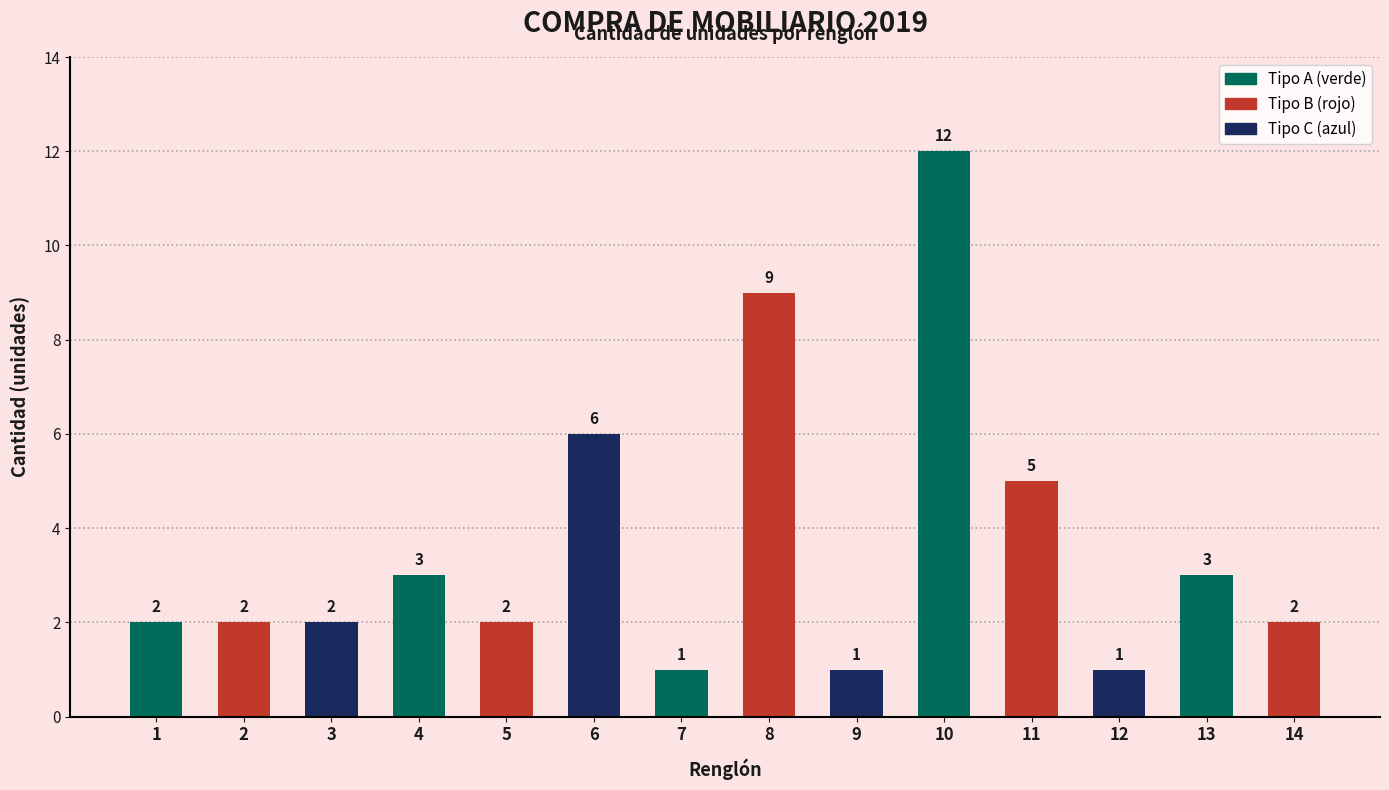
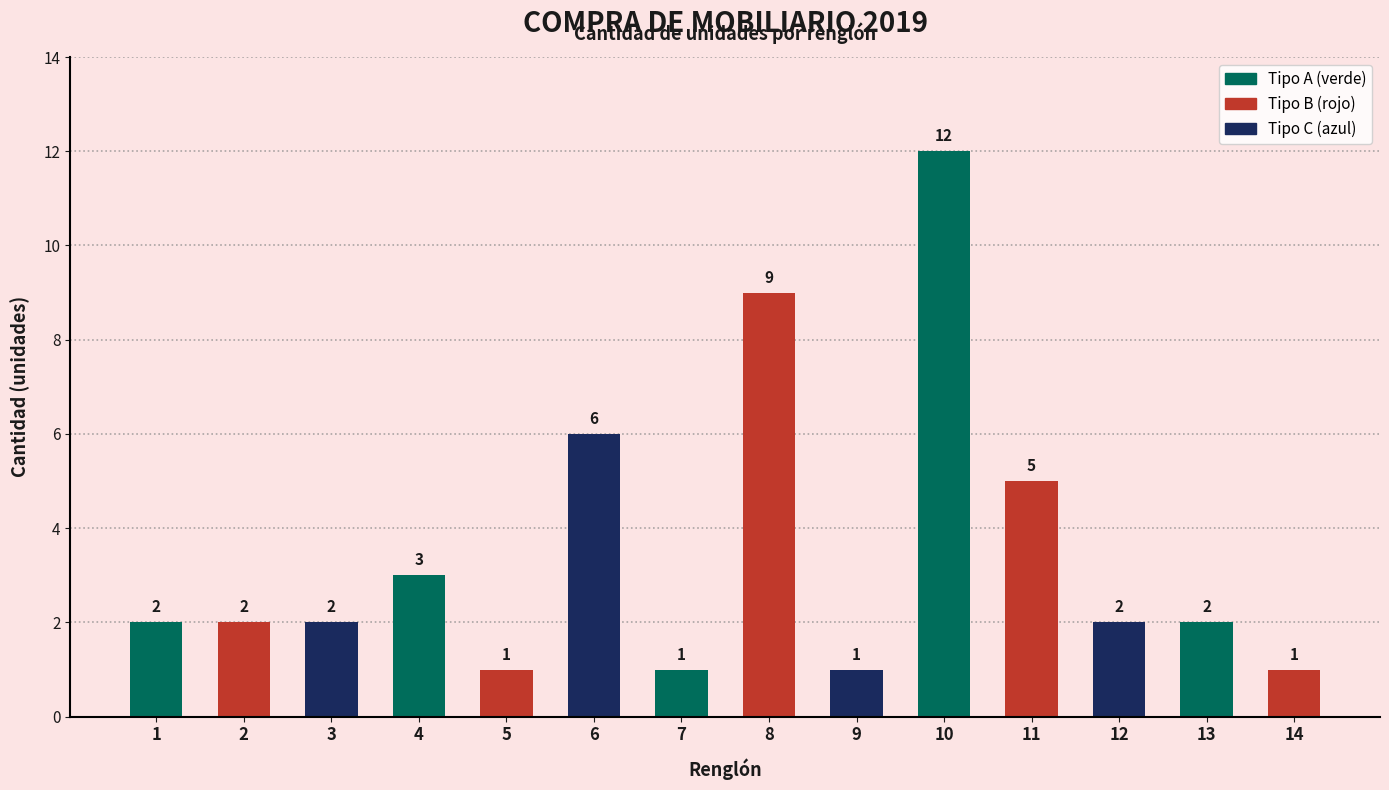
5: 2 -> 1
12: 1 -> 2
13: 3 -> 2
14: 2 -> 1
